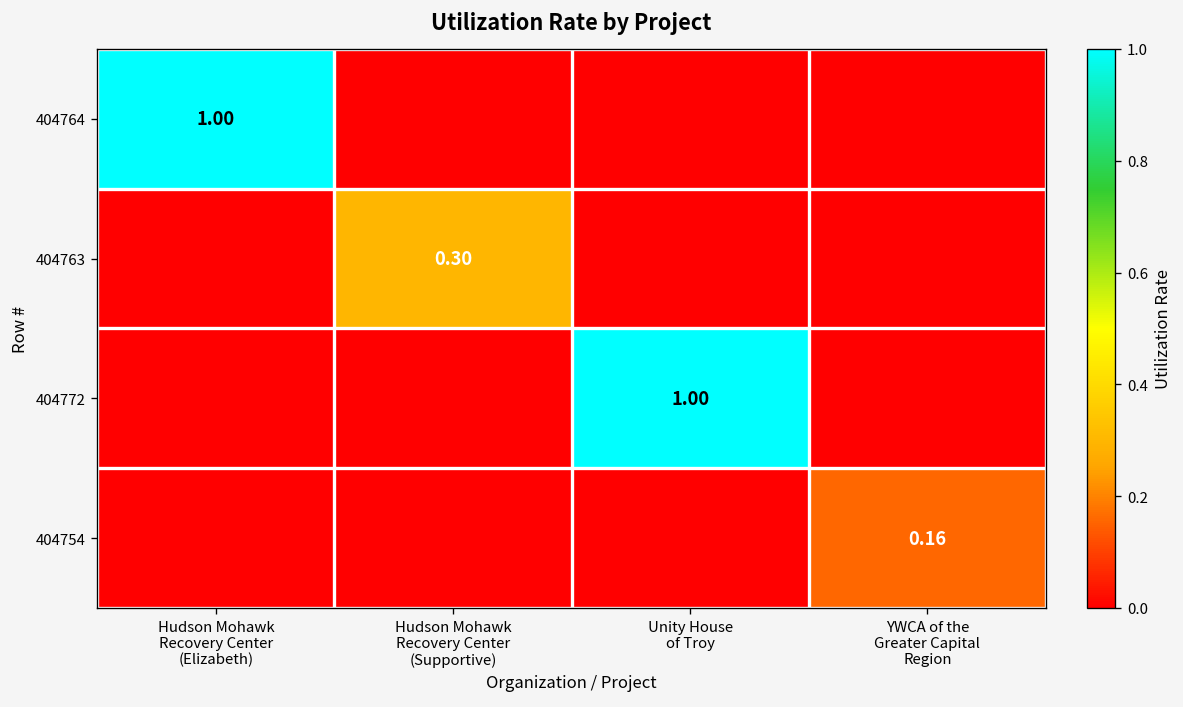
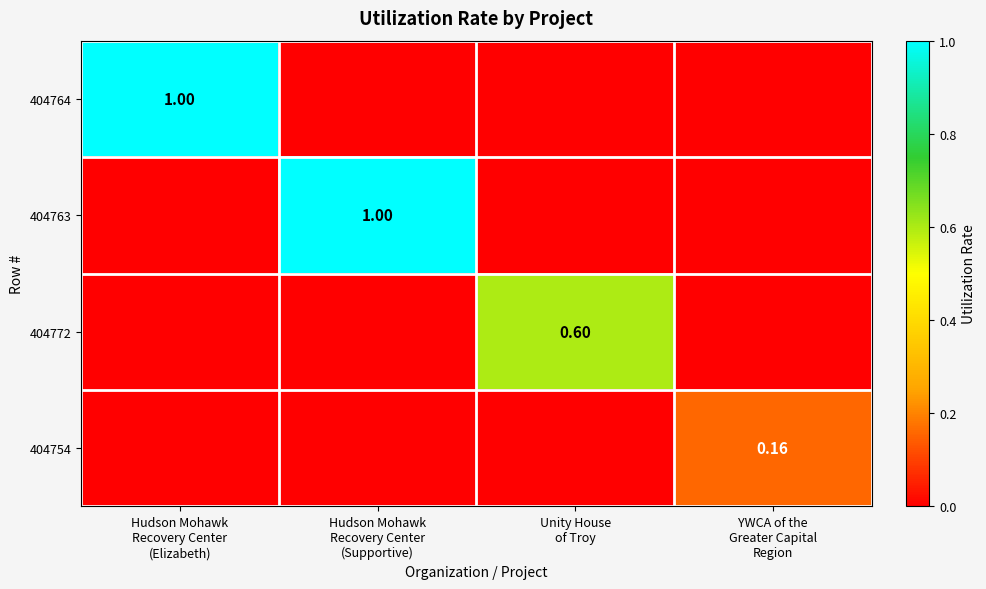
404763, Hudson Mohawk Recovery Center (Supportive): 0.30 -> 1.00
404772, Unity House of Troy: 1.00 -> 0.60
